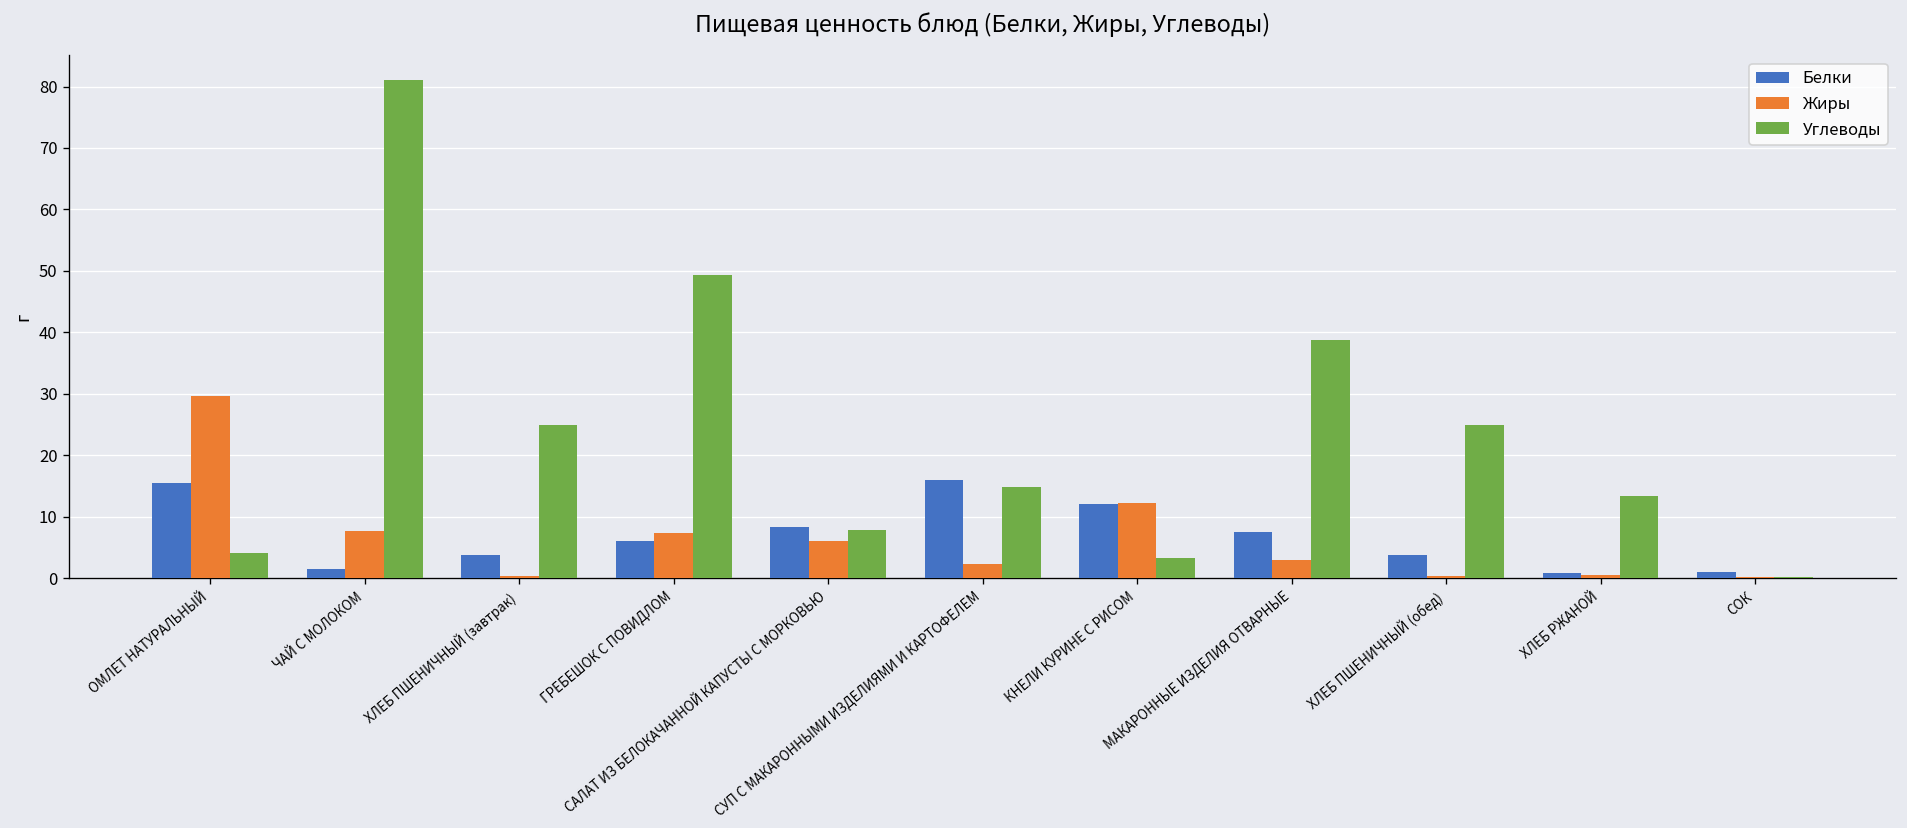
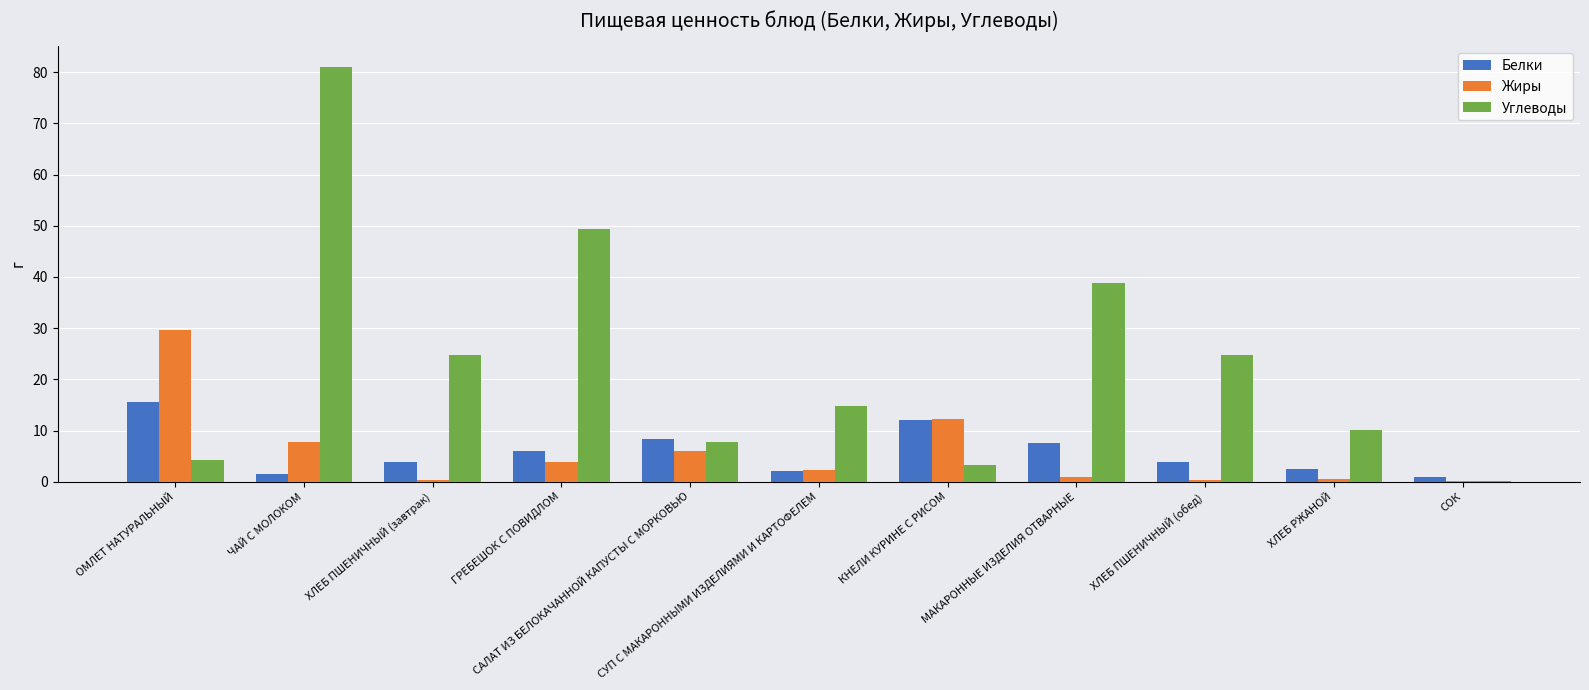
Жиры, ГРЕБЕШОК С ПОВИДЛОМ: 7 -> 4
Белки, СУП С МАКАРОННЫМИ ИЗДЕЛИЯМИ И КАРТОФЕЛЕМ: 16 -> 2
Жиры, МАКАРОННЫЕ ИЗДЕЛИЯ ОТВАРНЫЕ: 3 -> 1
Белки, ХЛЕБ РЖАНОЙ: 1 -> 3
Углеводы, ХЛЕБ РЖАНОЙ: 13 -> 10
